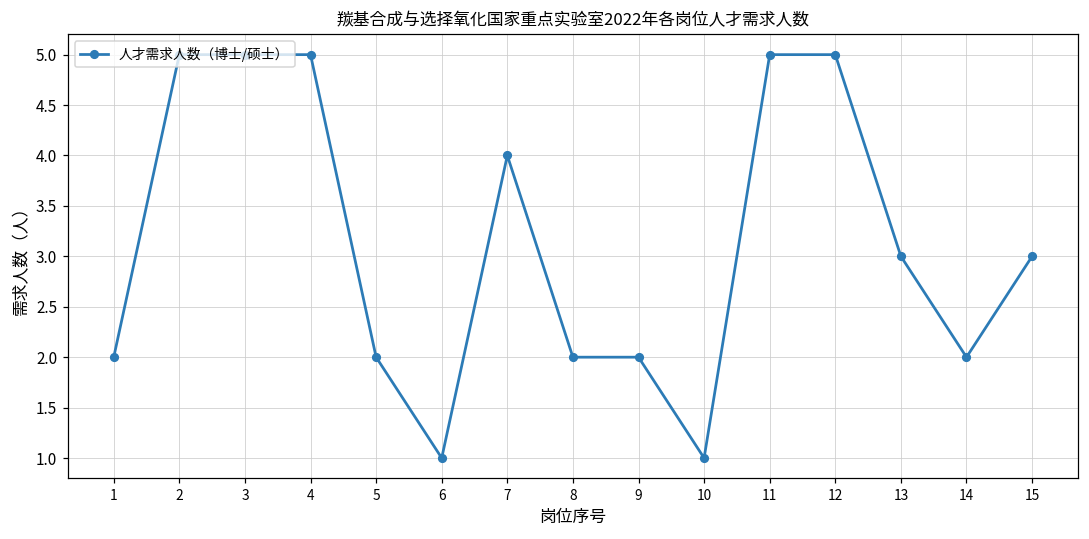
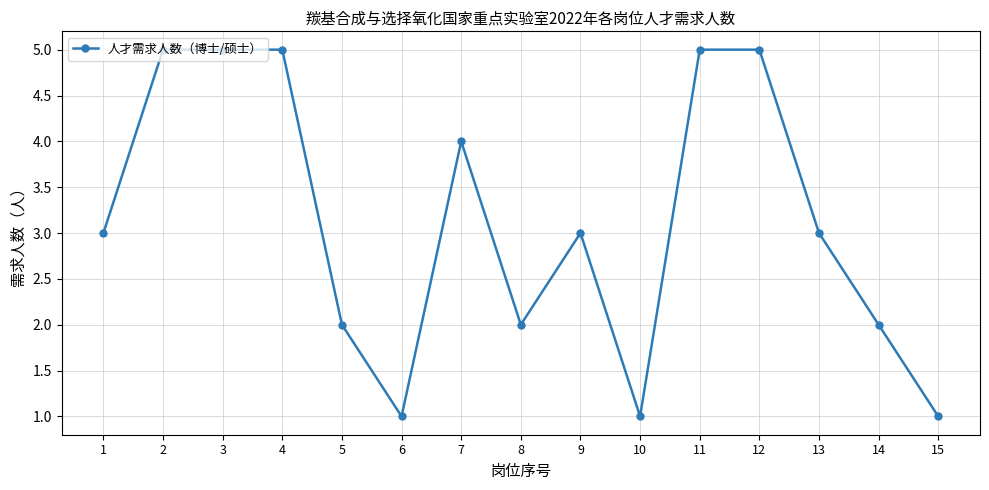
1: 2 -> 3
9: 2 -> 3
15: 3 -> 1
